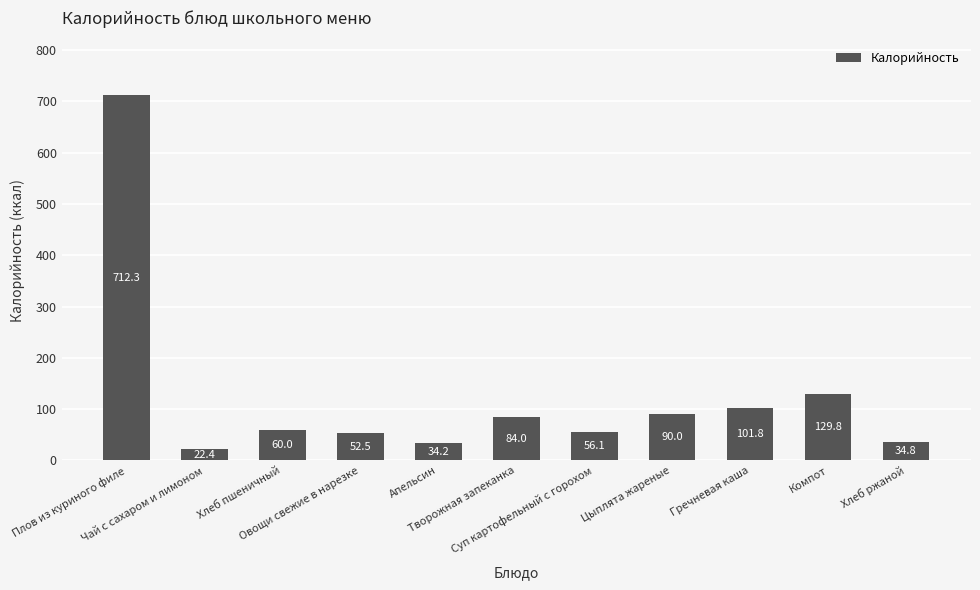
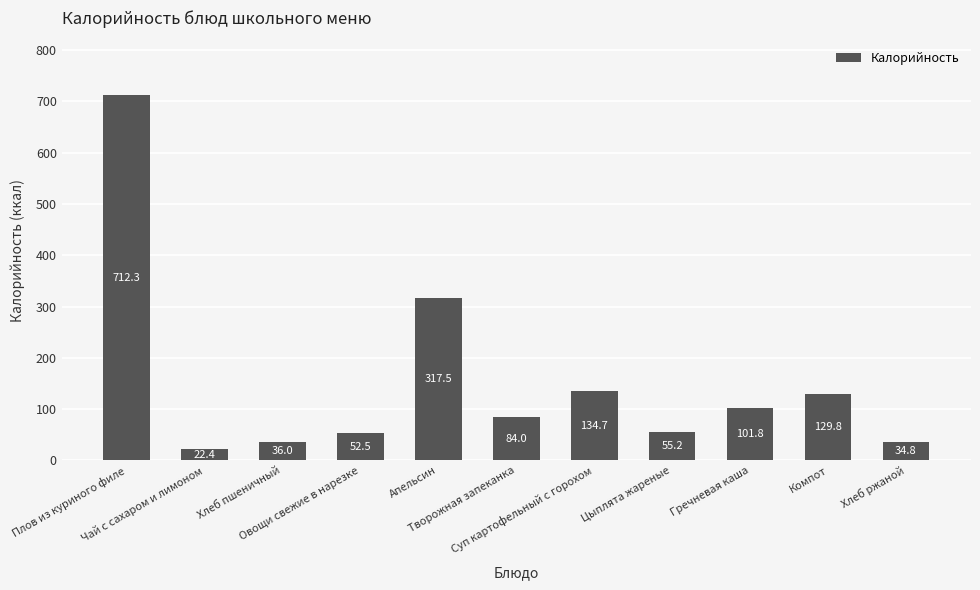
Хлеб пшеничный: 60.0 -> 36.0
Апельсин: 34.2 -> 317.5
Суп картофельный с горохом: 56.1 -> 134.7
Цыплята жареные: 90.0 -> 55.2
